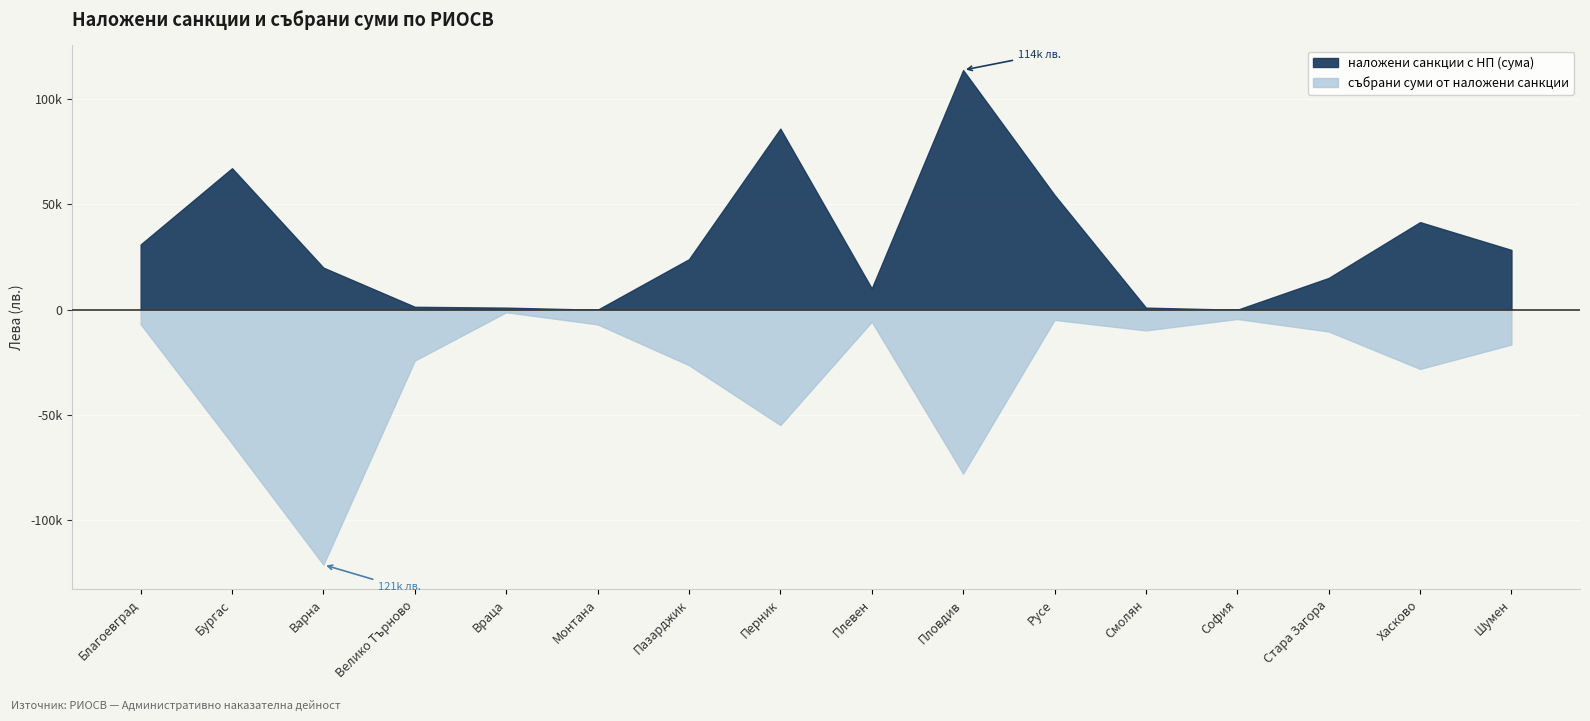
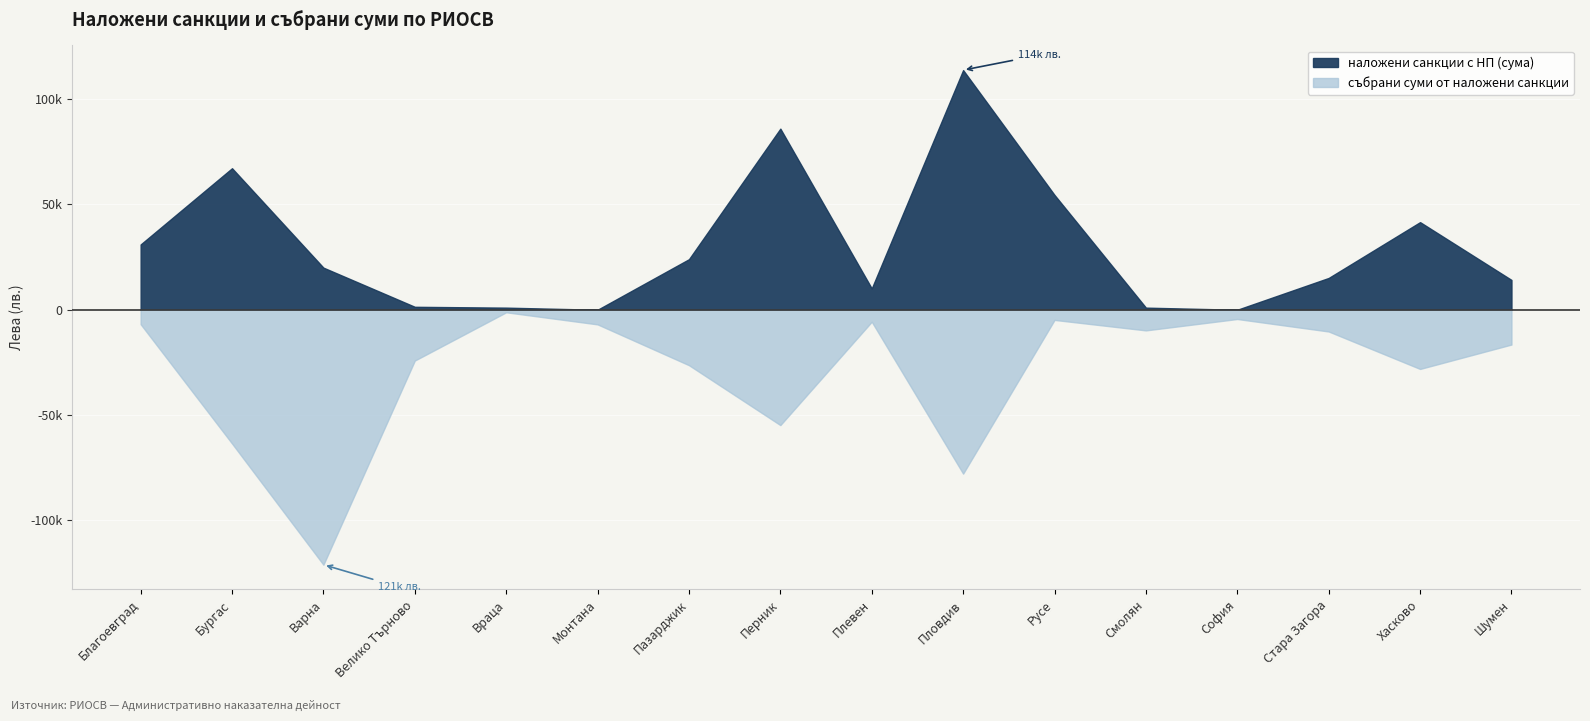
наложени санкции с НП (сума), Шумен: 28000 -> 14000
